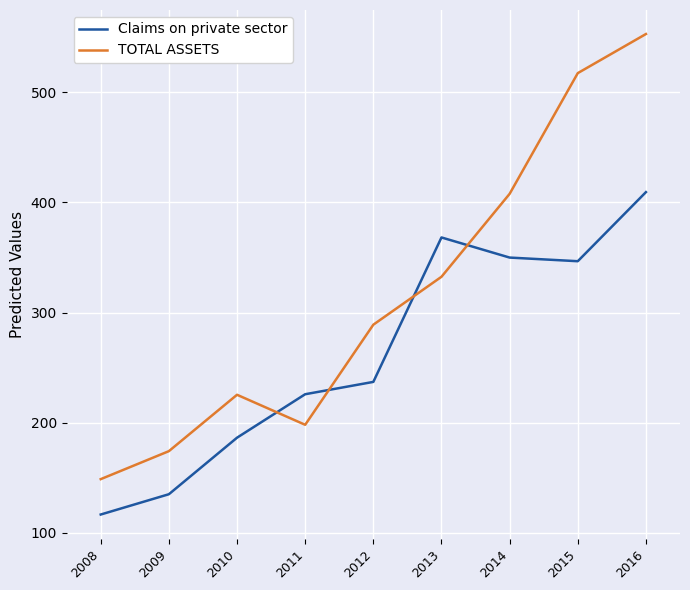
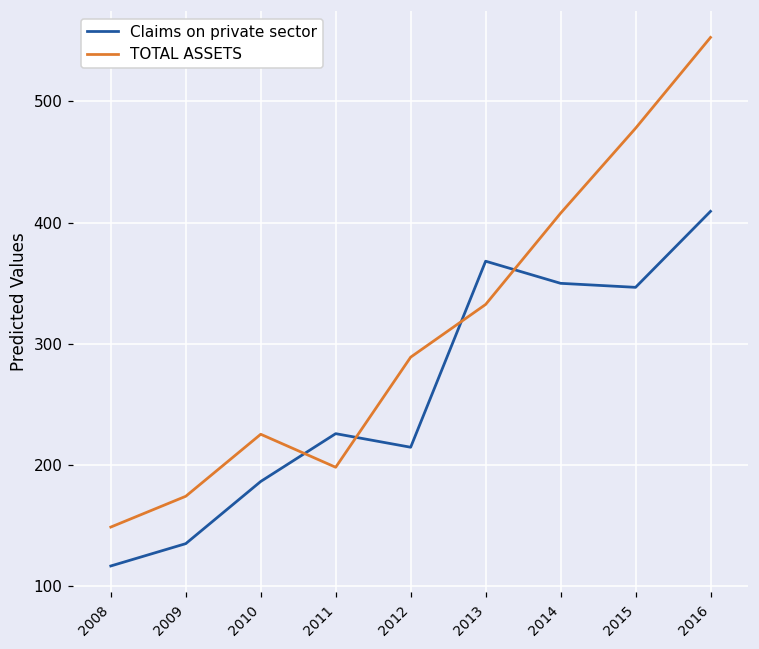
Claims on private sector, 2012: 237 -> 215
TOTAL ASSETS, 2015: 517 -> 478
